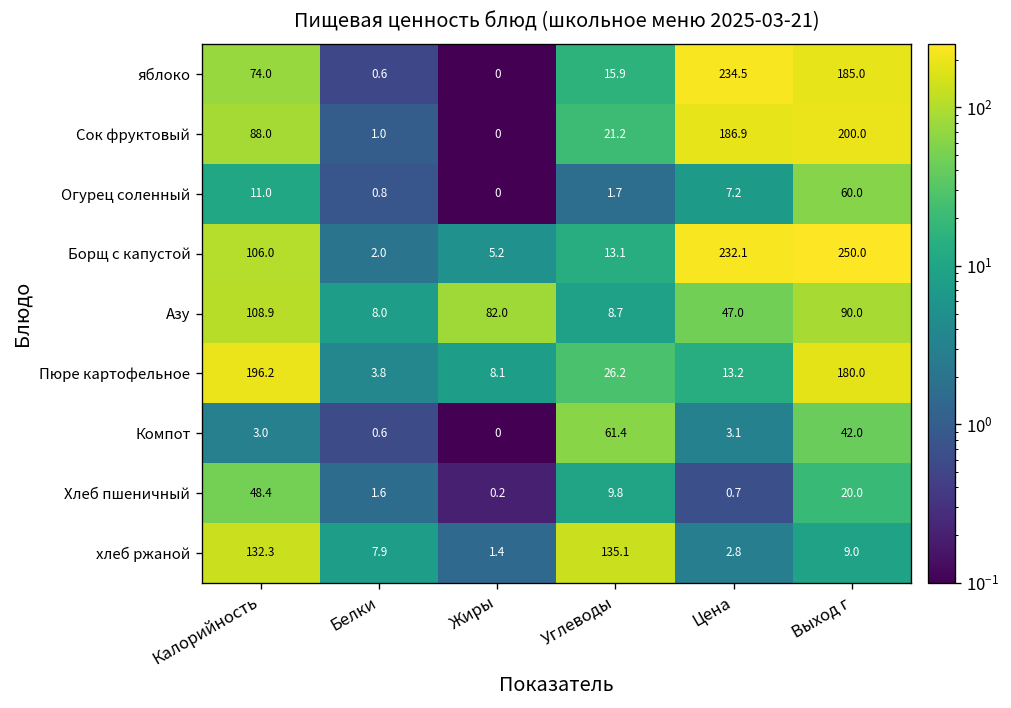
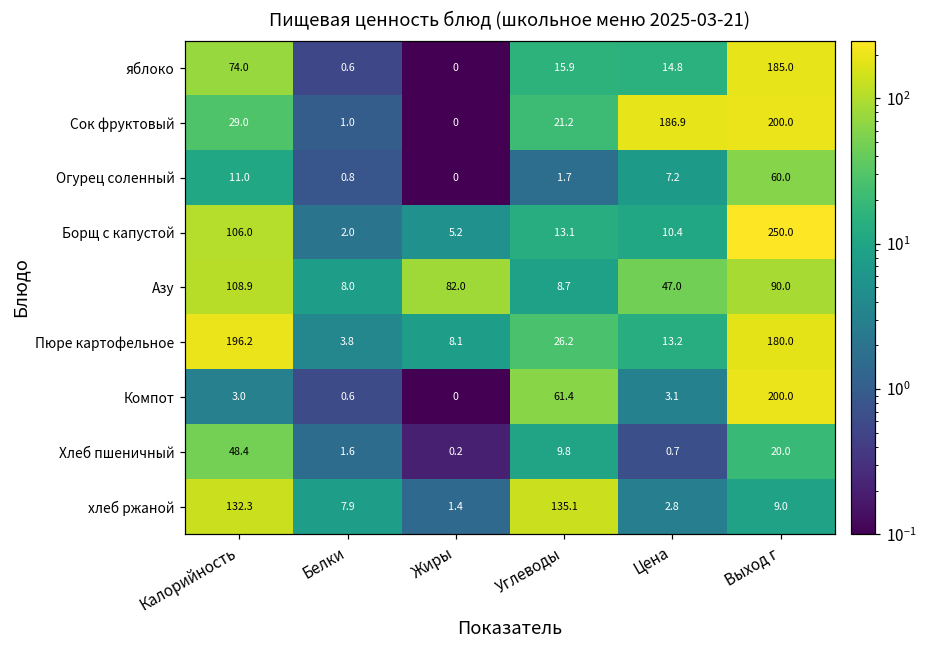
яблоко, Цена: 234.5 -> 14.8
Сок фруктовый, Калорийность: 88.0 -> 29.0
Борщ с капустой, Цена: 232.1 -> 10.4
Компот, Выход г: 42.0 -> 200.0
